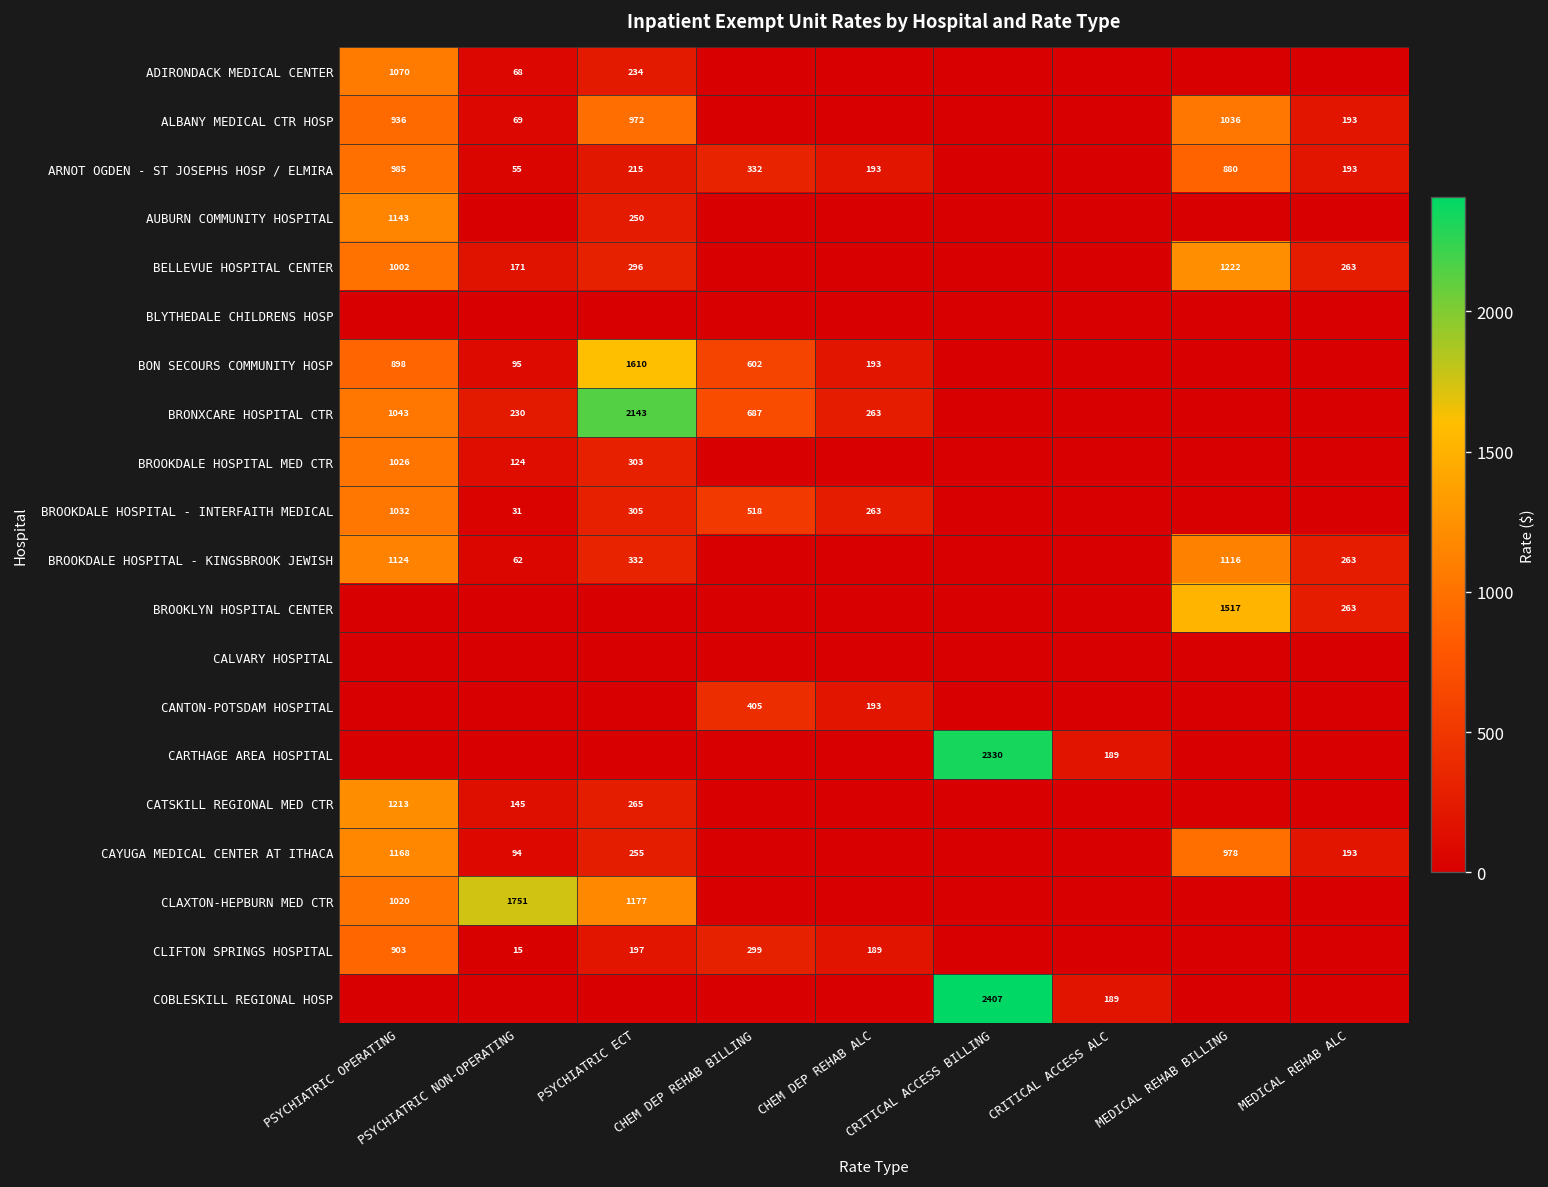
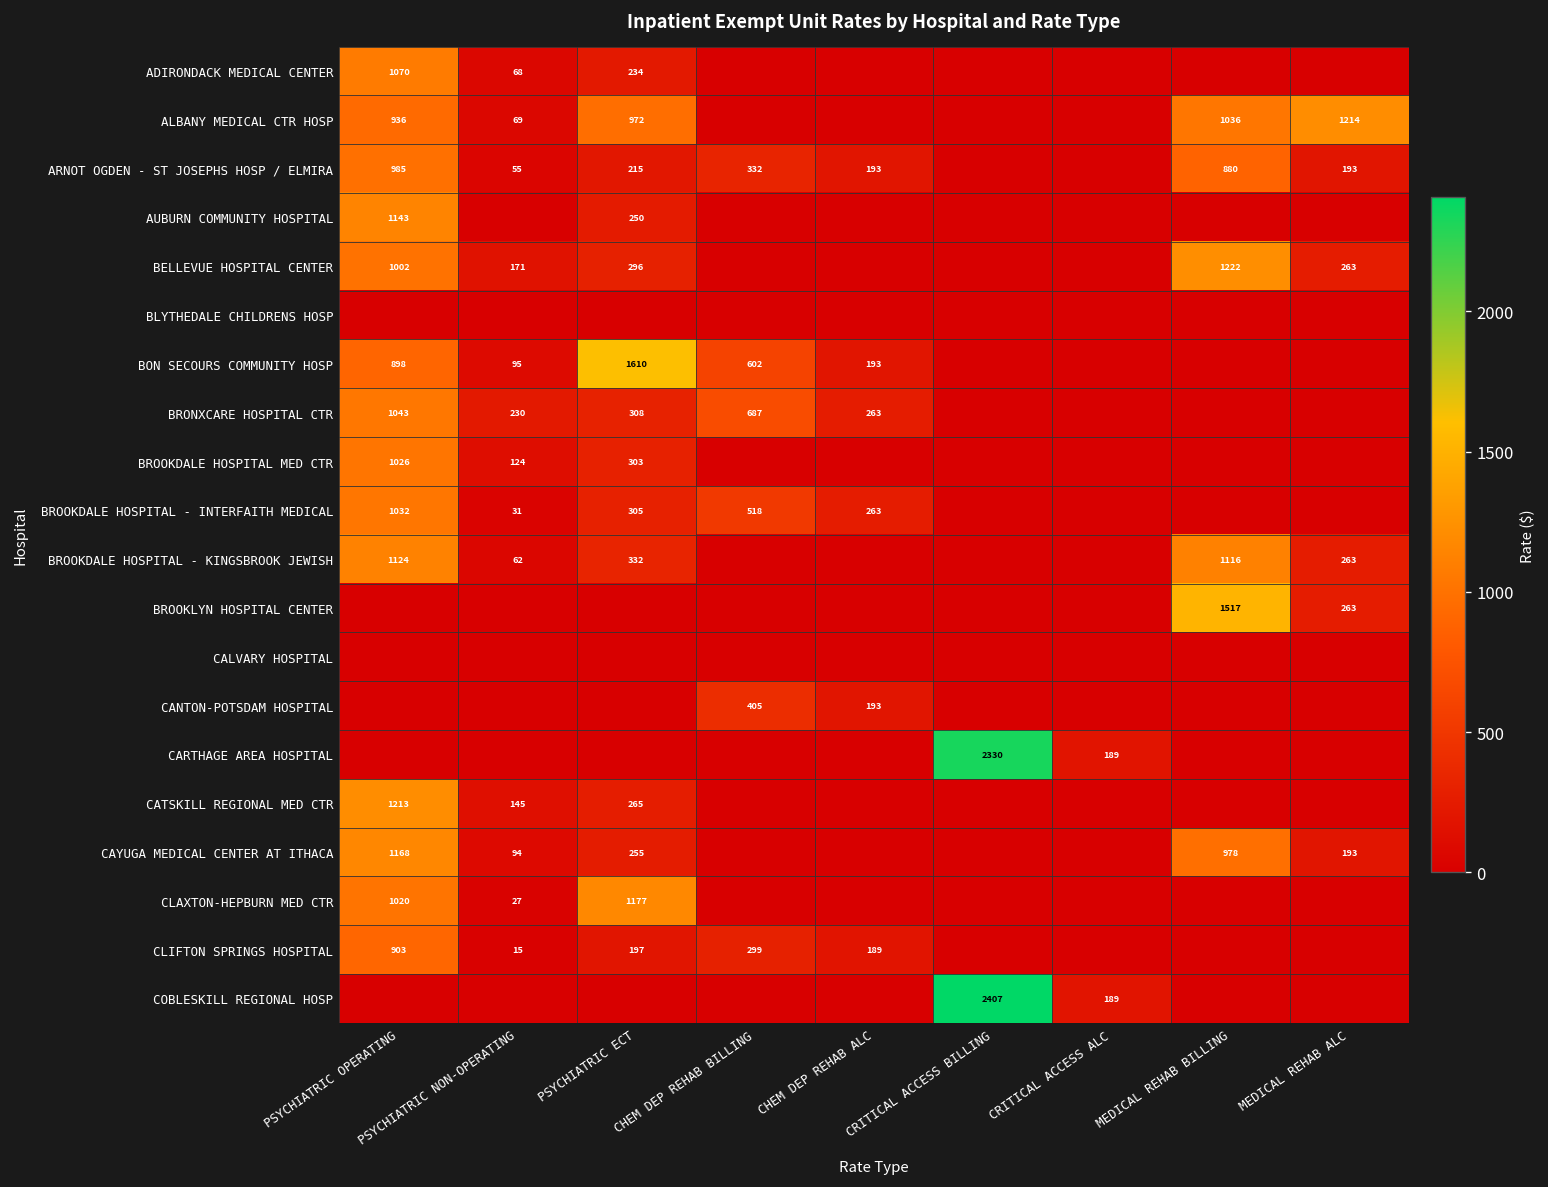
ALBANY MEDICAL CTR HOSP, MEDICAL REHAB ALC: 193 -> 1214
BRONXCARE HOSPITAL CTR, PSYCHIATRIC ECT: 2143 -> 308
CLAXTON-HEPBURN MED CTR, PSYCHIATRIC NON-OPERATING: 1751 -> 27
